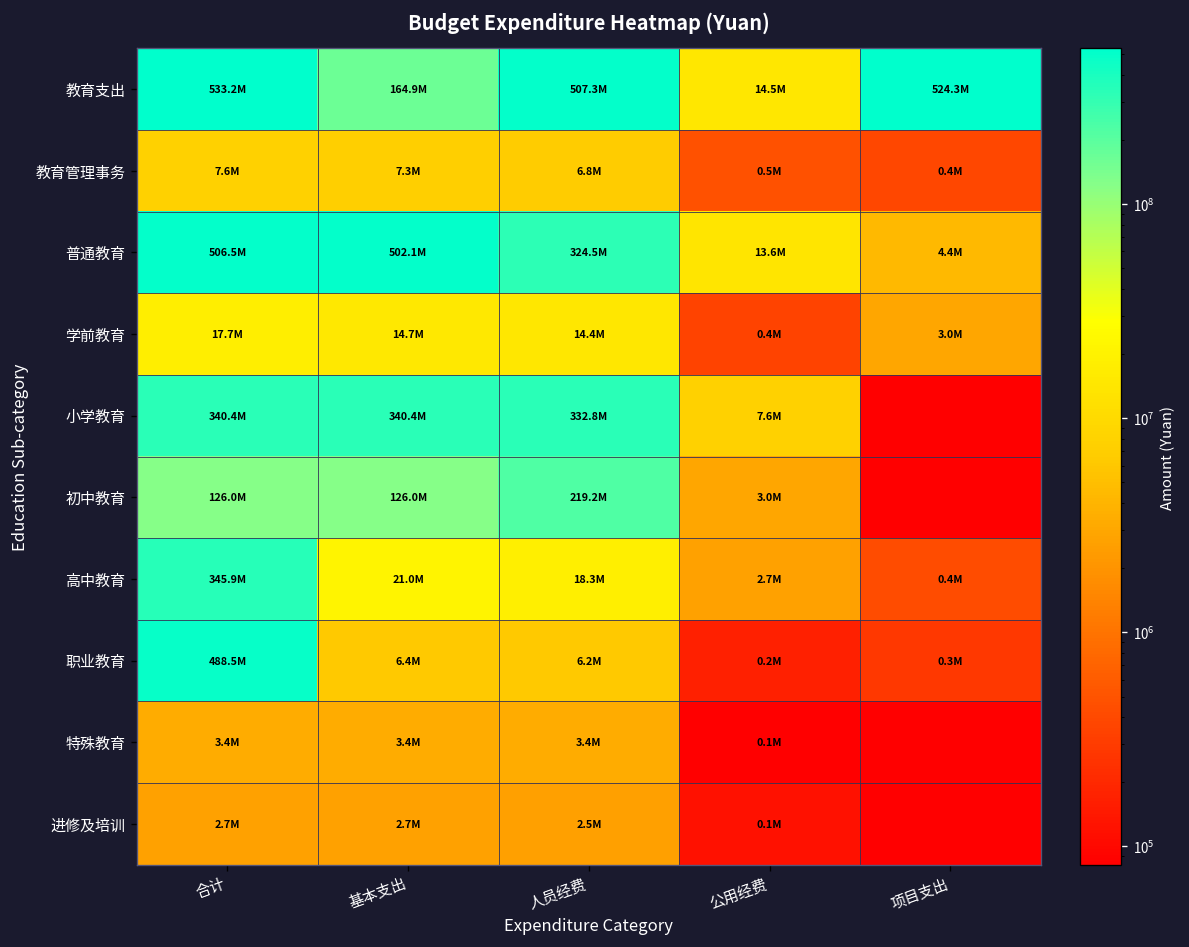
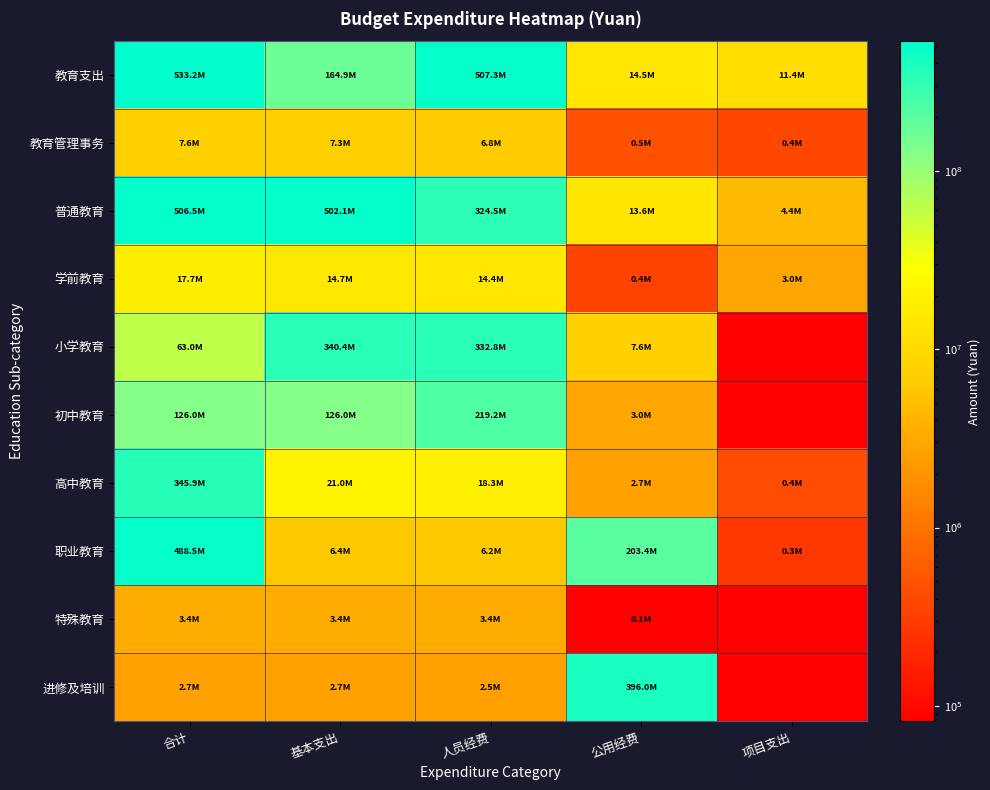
教育支出, 项目支出: 524.3M -> 11.4M
小学教育, 合计: 340.4M -> 63.0M
职业教育, 公用经费: 0.2M -> 203.4M
进修及培训, 公用经费: 0.1M -> 396.0M
